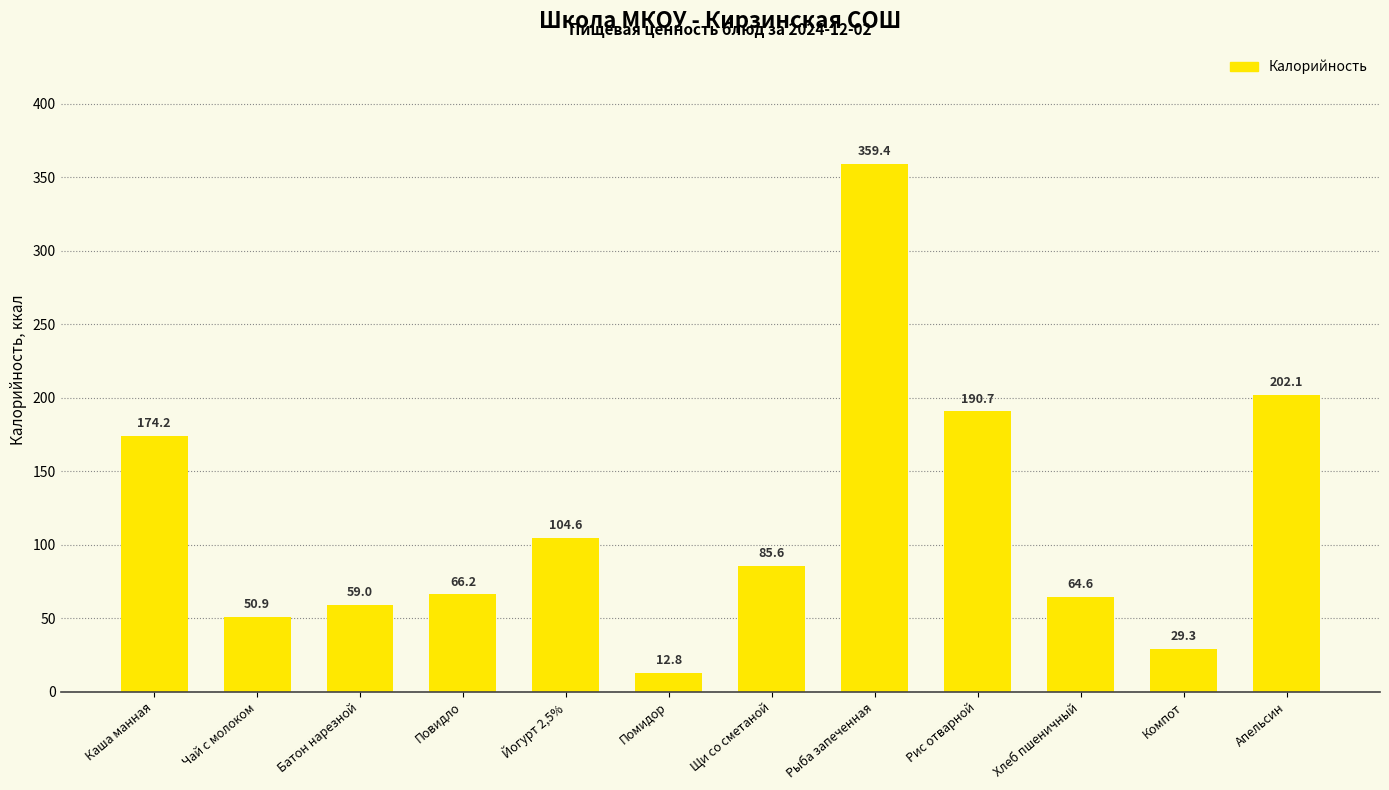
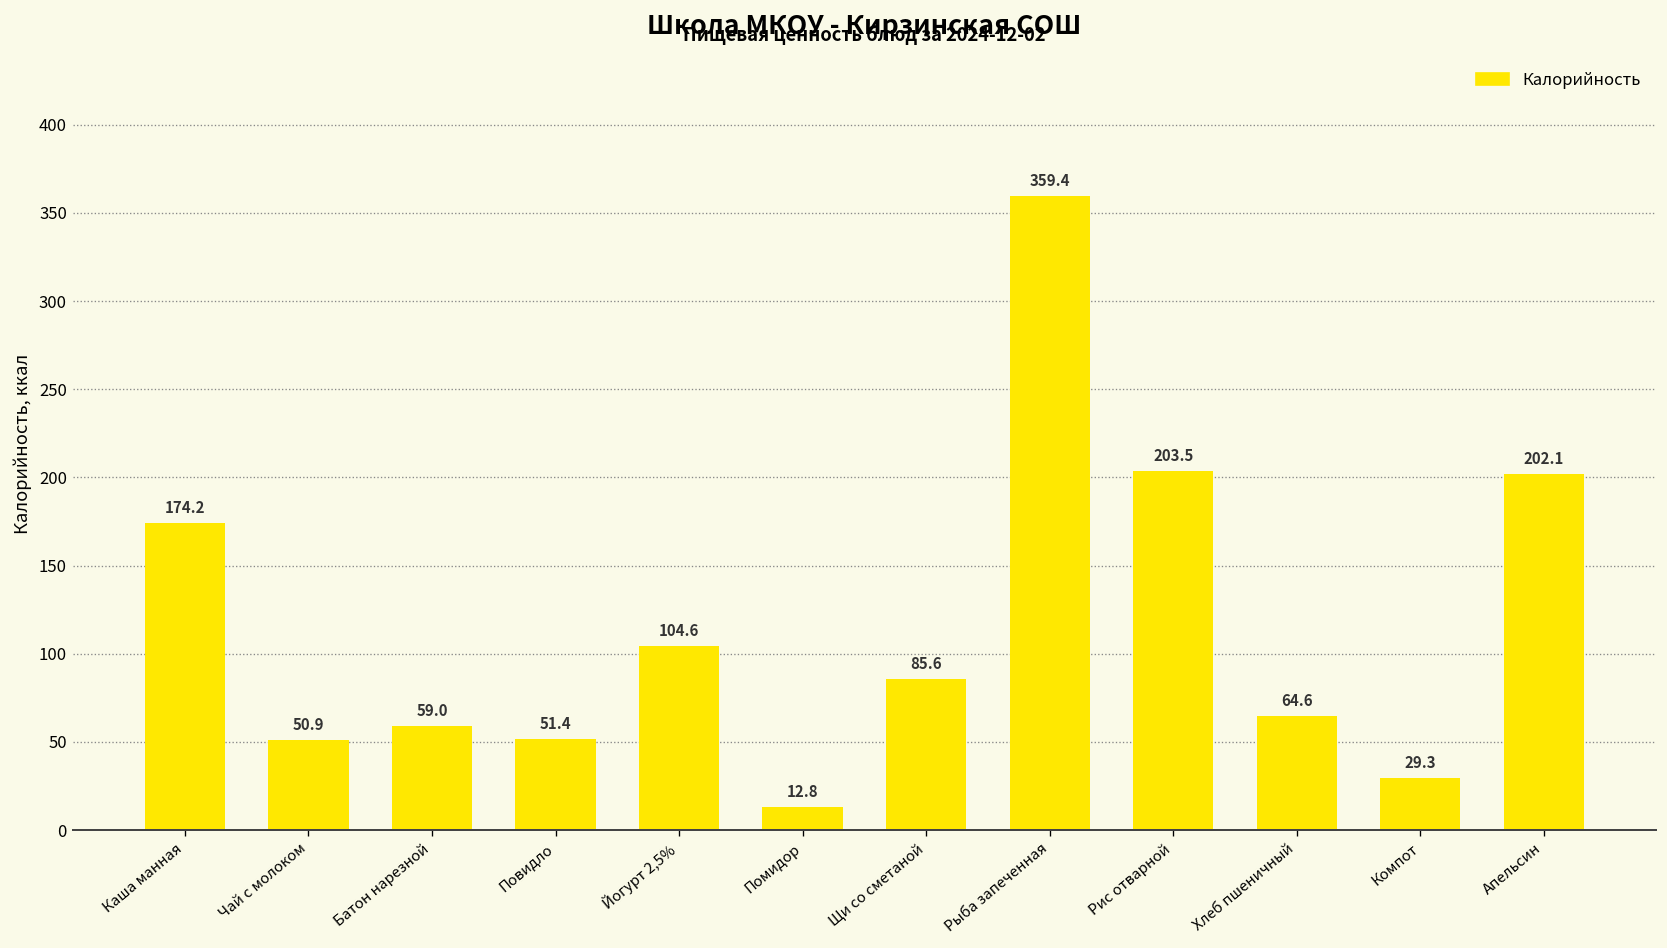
Повидло: 66.2 -> 51.4
Рис отварной: 190.7 -> 203.5
